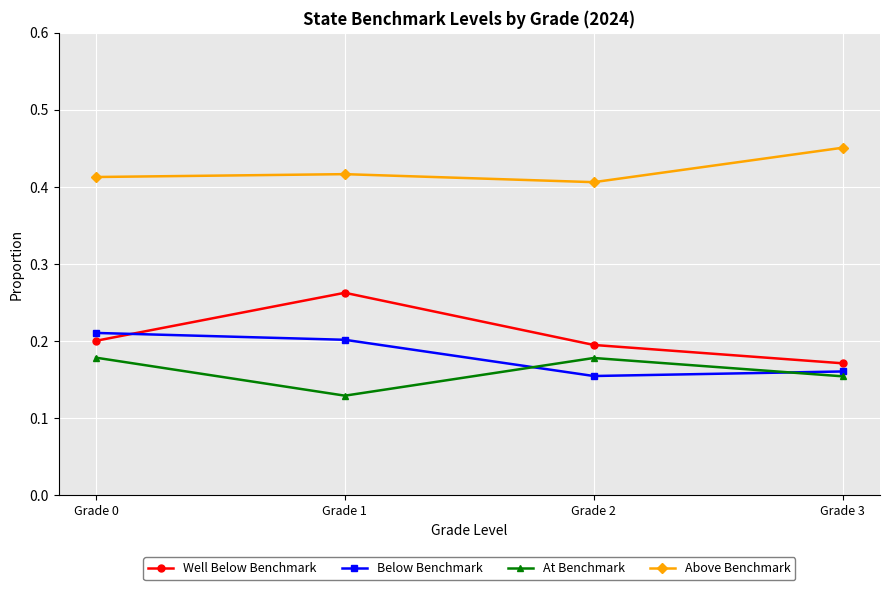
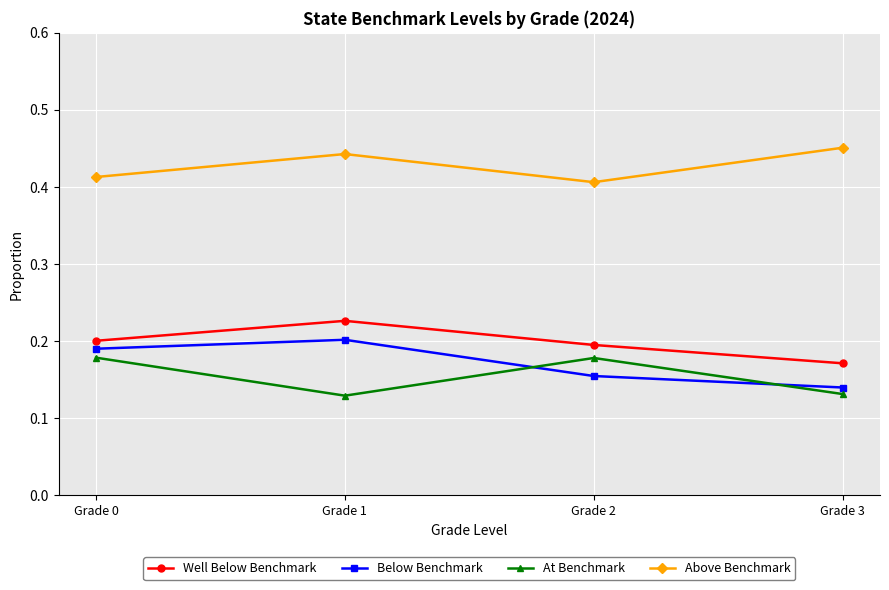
Below Benchmark, Grade 0: 0.21 -> 0.19
Well Below Benchmark, Grade 1: 0.26 -> 0.23
Above Benchmark, Grade 1: 0.42 -> 0.44
Below Benchmark, Grade 3: 0.16 -> 0.14
At Benchmark, Grade 3: 0.15 -> 0.13
